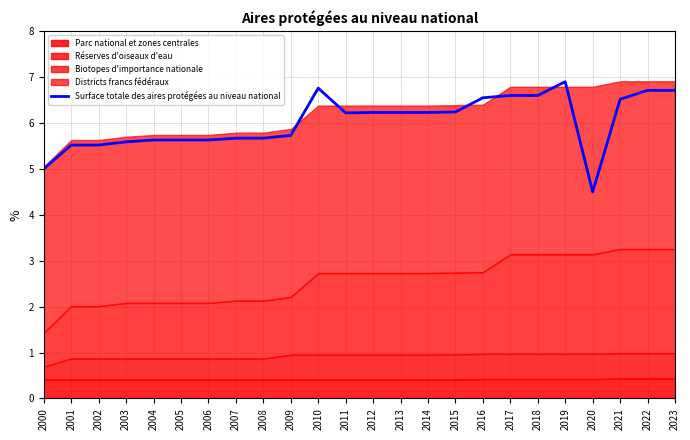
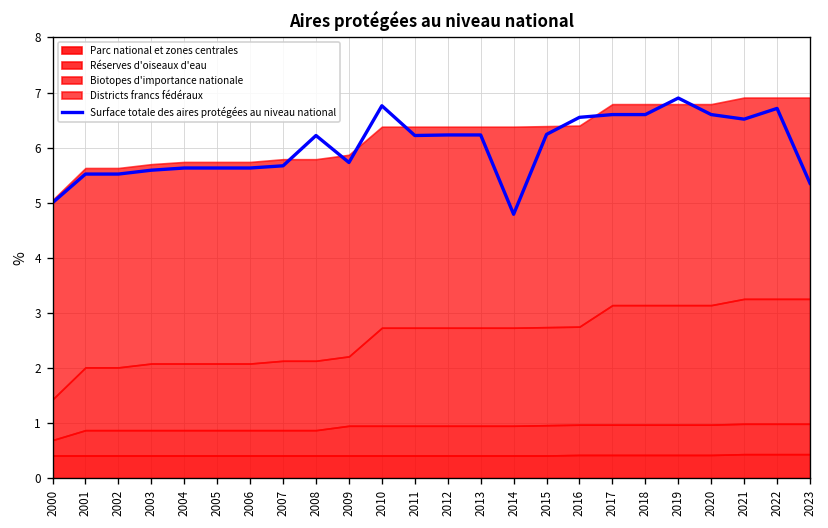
Surface totale des aires protégées au niveau national, 2008: 5.7 -> 6.2
Surface totale des aires protégées au niveau national, 2014: 6.2 -> 4.8
Surface totale des aires protégées au niveau national, 2020: 4.5 -> 6.6
Surface totale des aires protégées au niveau national, 2023: 6.7 -> 5.4
